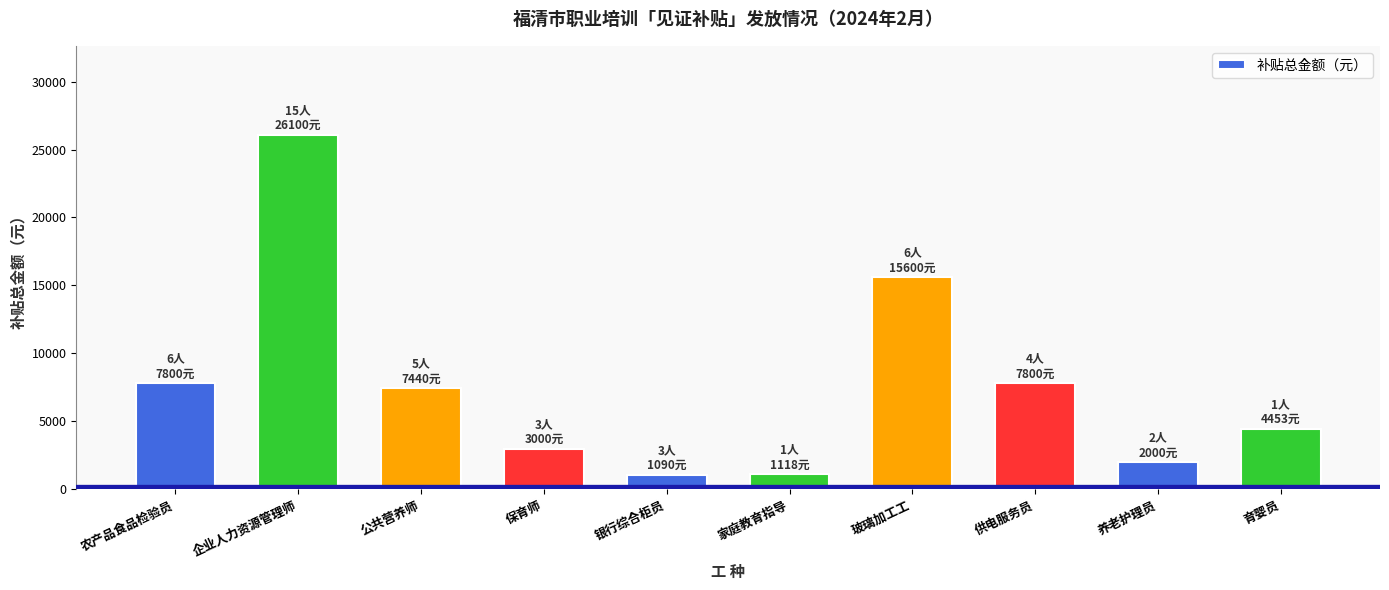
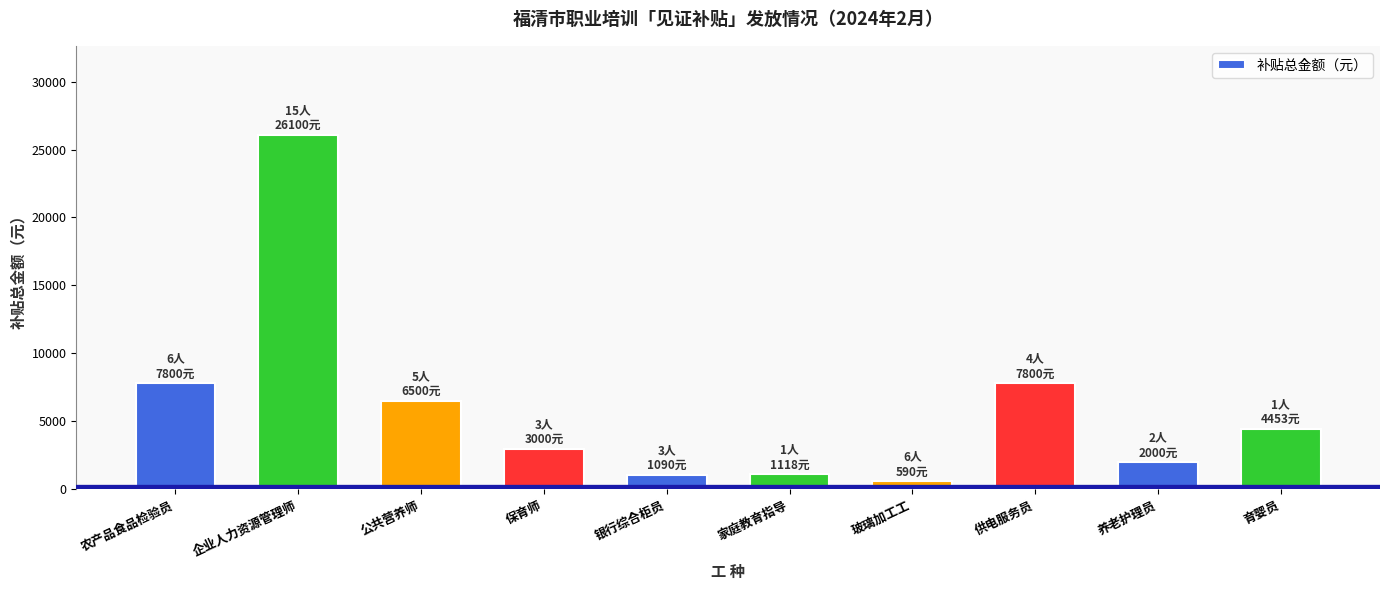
公共营养师: 7440元 -> 6500元
玻璃加工工: 15600元 -> 590元
